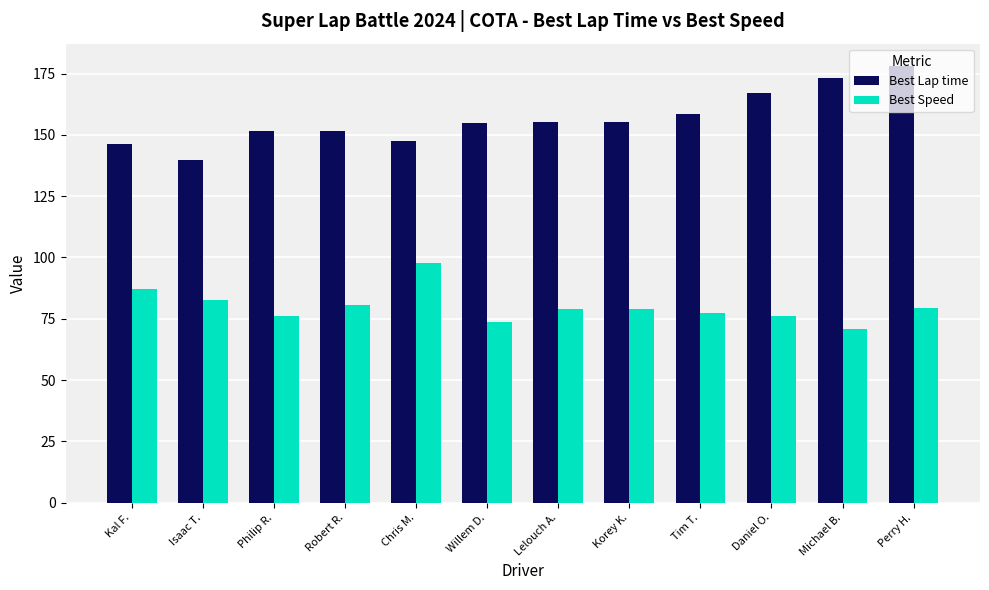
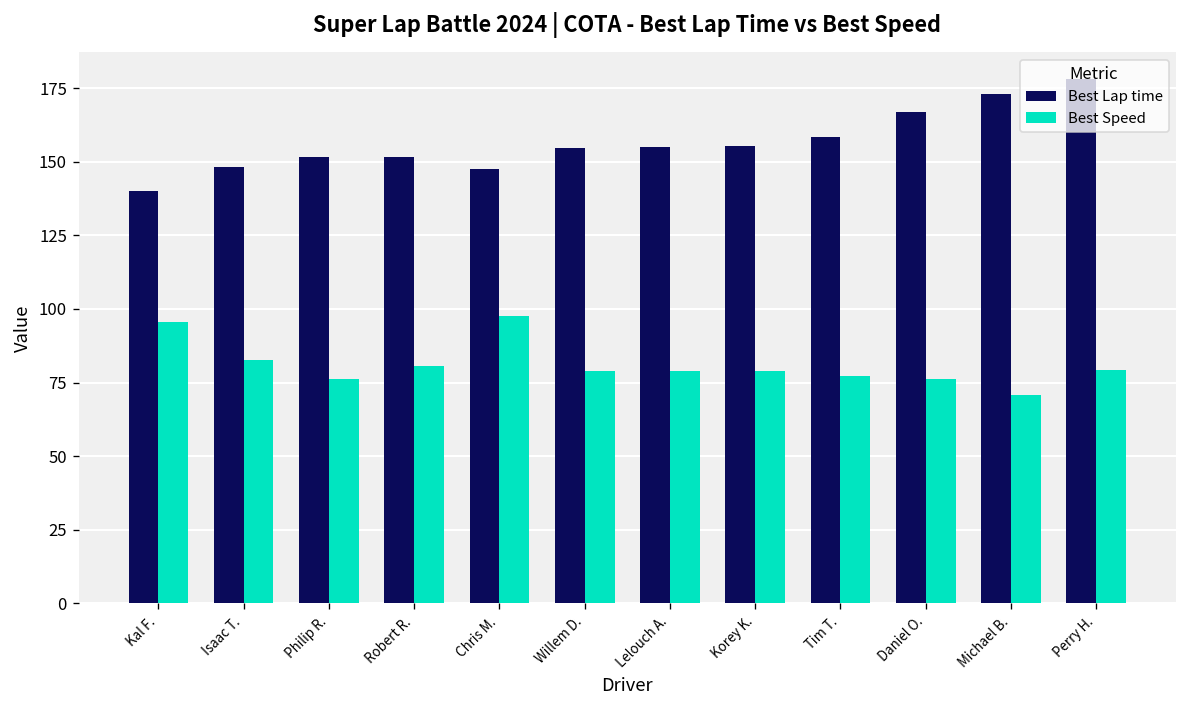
Best Lap time, Kal F.: 146 -> 140
Best Speed, Kal F.: 87 -> 95
Best Lap time, Isaac T.: 140 -> 148
Best Speed, Willem D.: 74 -> 79
